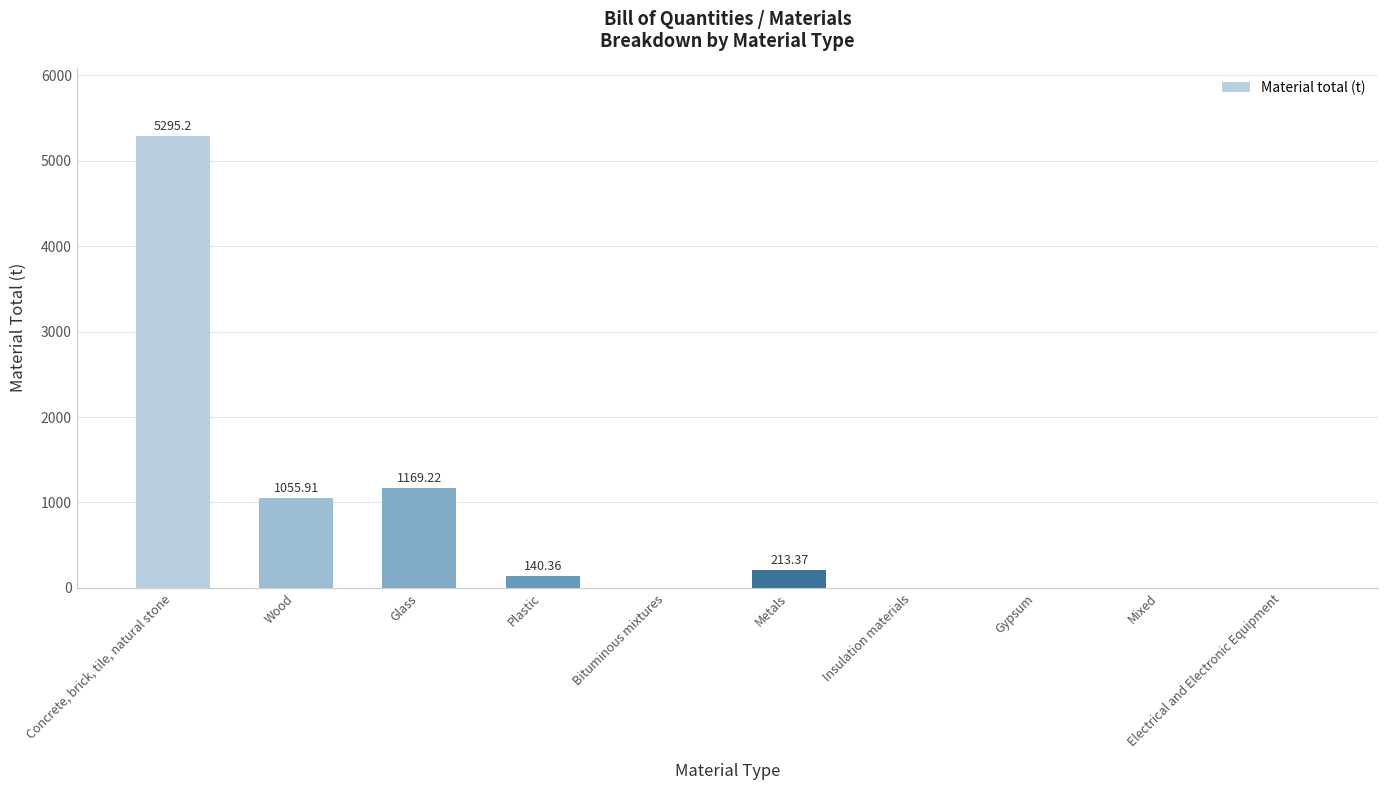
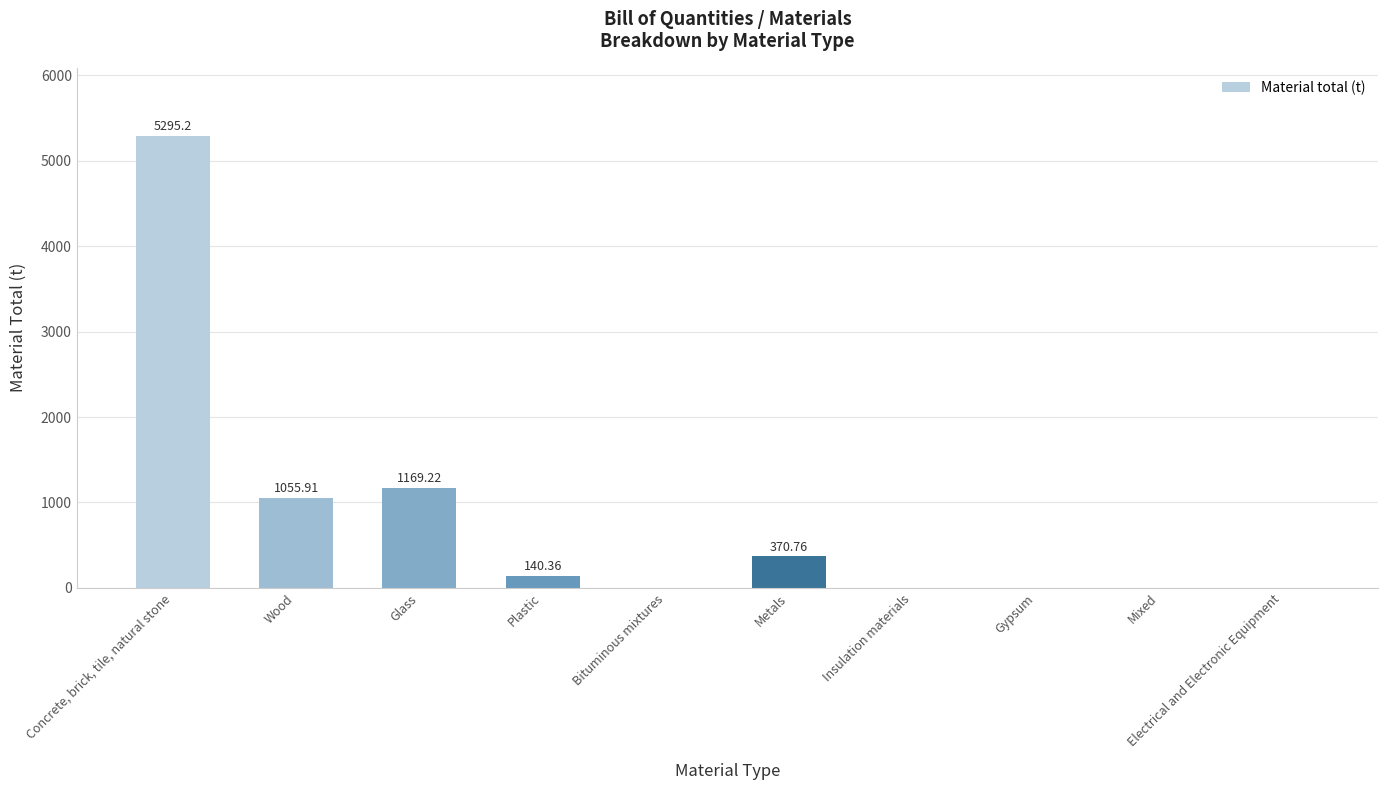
Metals: 213.37 -> 370.76
